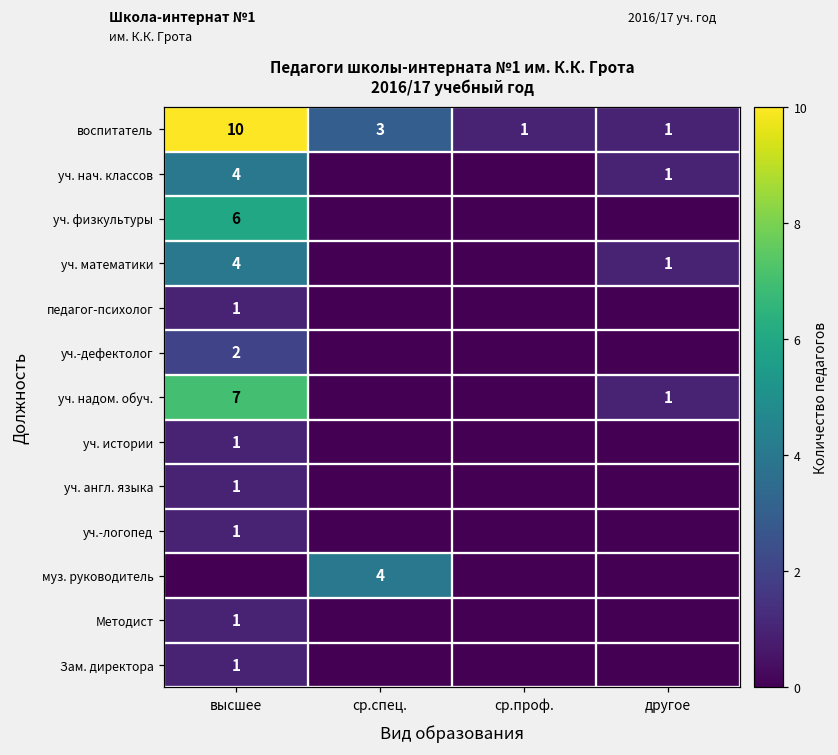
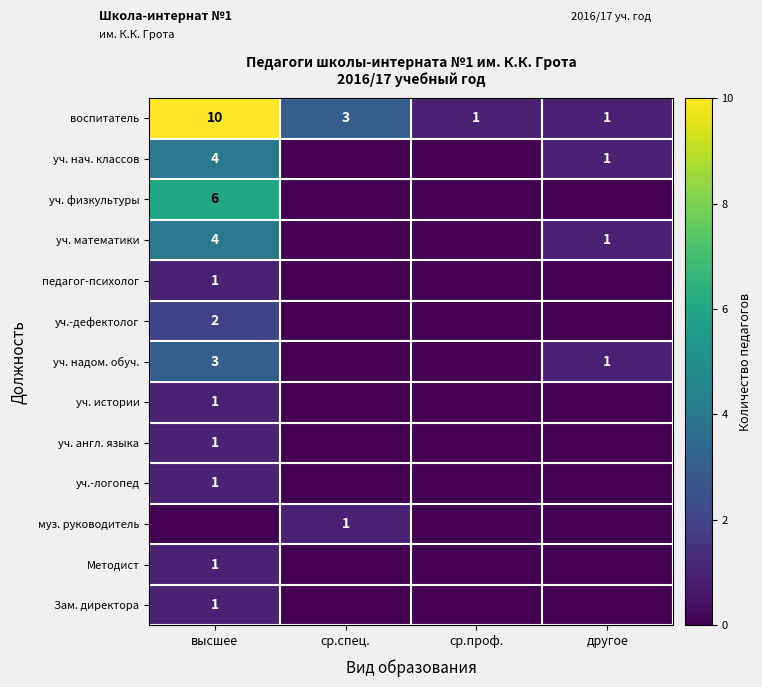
уч. надом. обуч., высшее: 7 -> 3
муз. руководитель, ср.спец.: 4 -> 1
